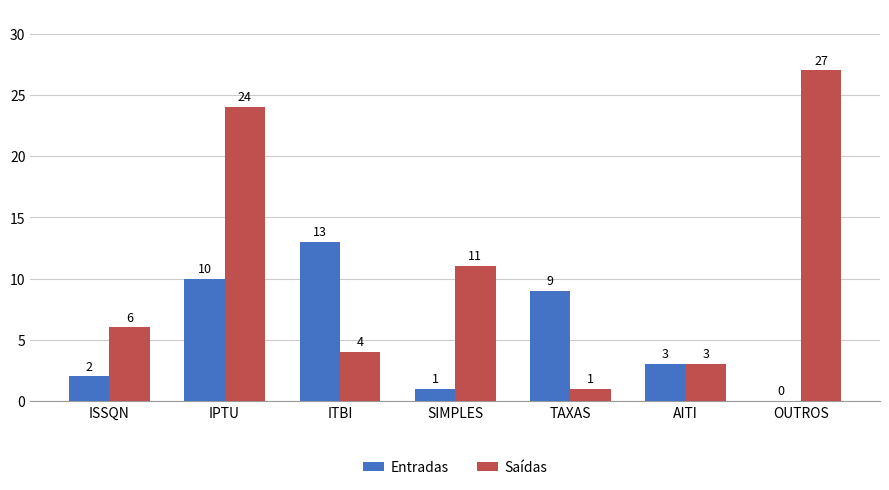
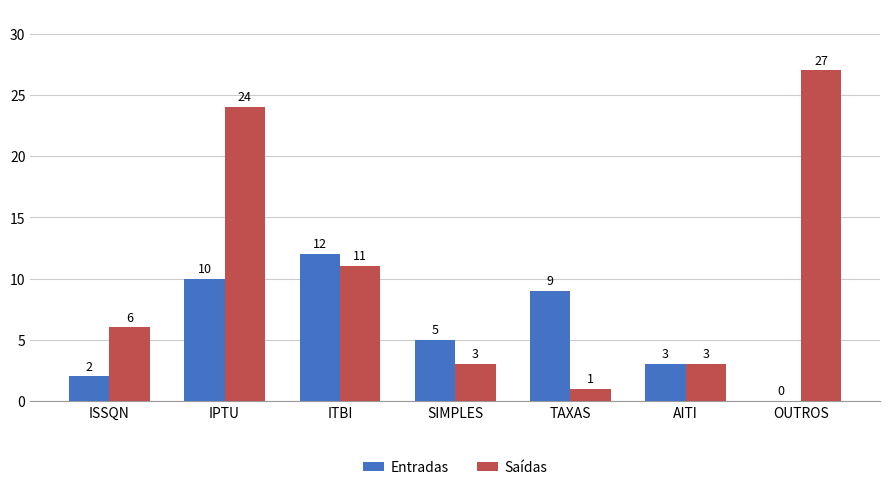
Entradas, ITBI: 13 -> 12
Saídas, ITBI: 4 -> 11
Entradas, SIMPLES: 1 -> 5
Saídas, SIMPLES: 11 -> 3
